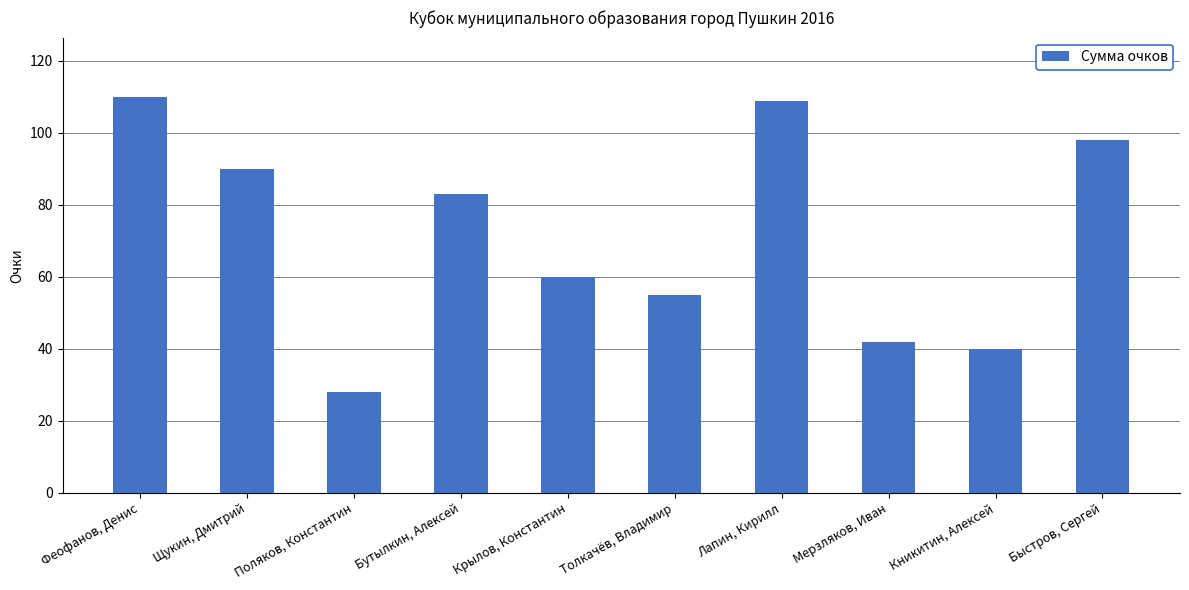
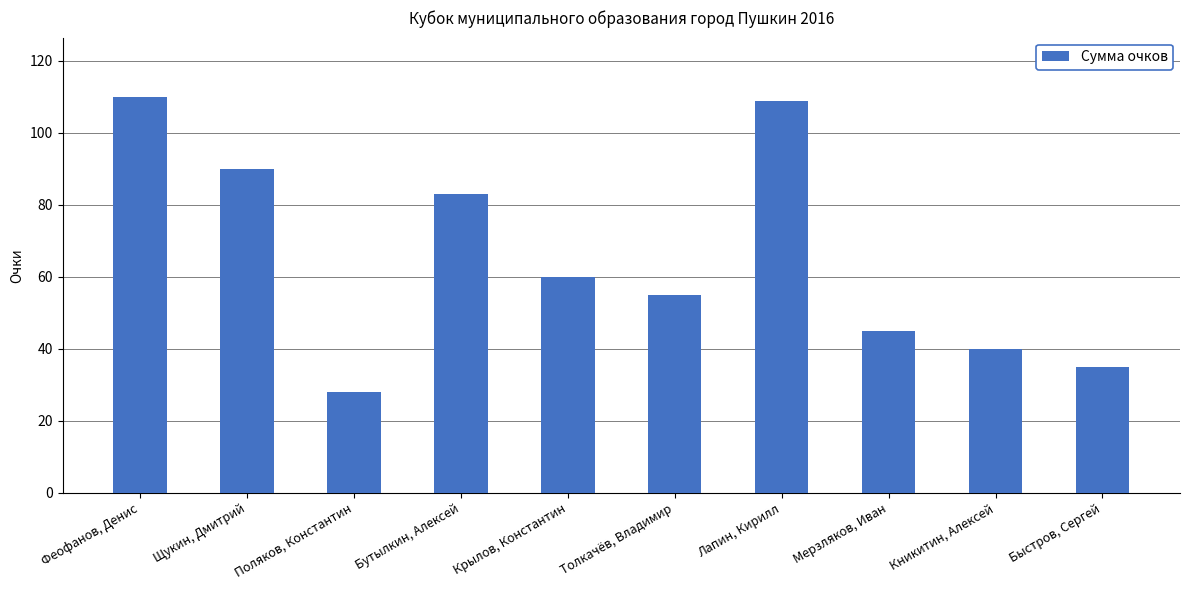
Мерзляков, Иван: 42 -> 45
Быстров, Сергей: 98 -> 35
